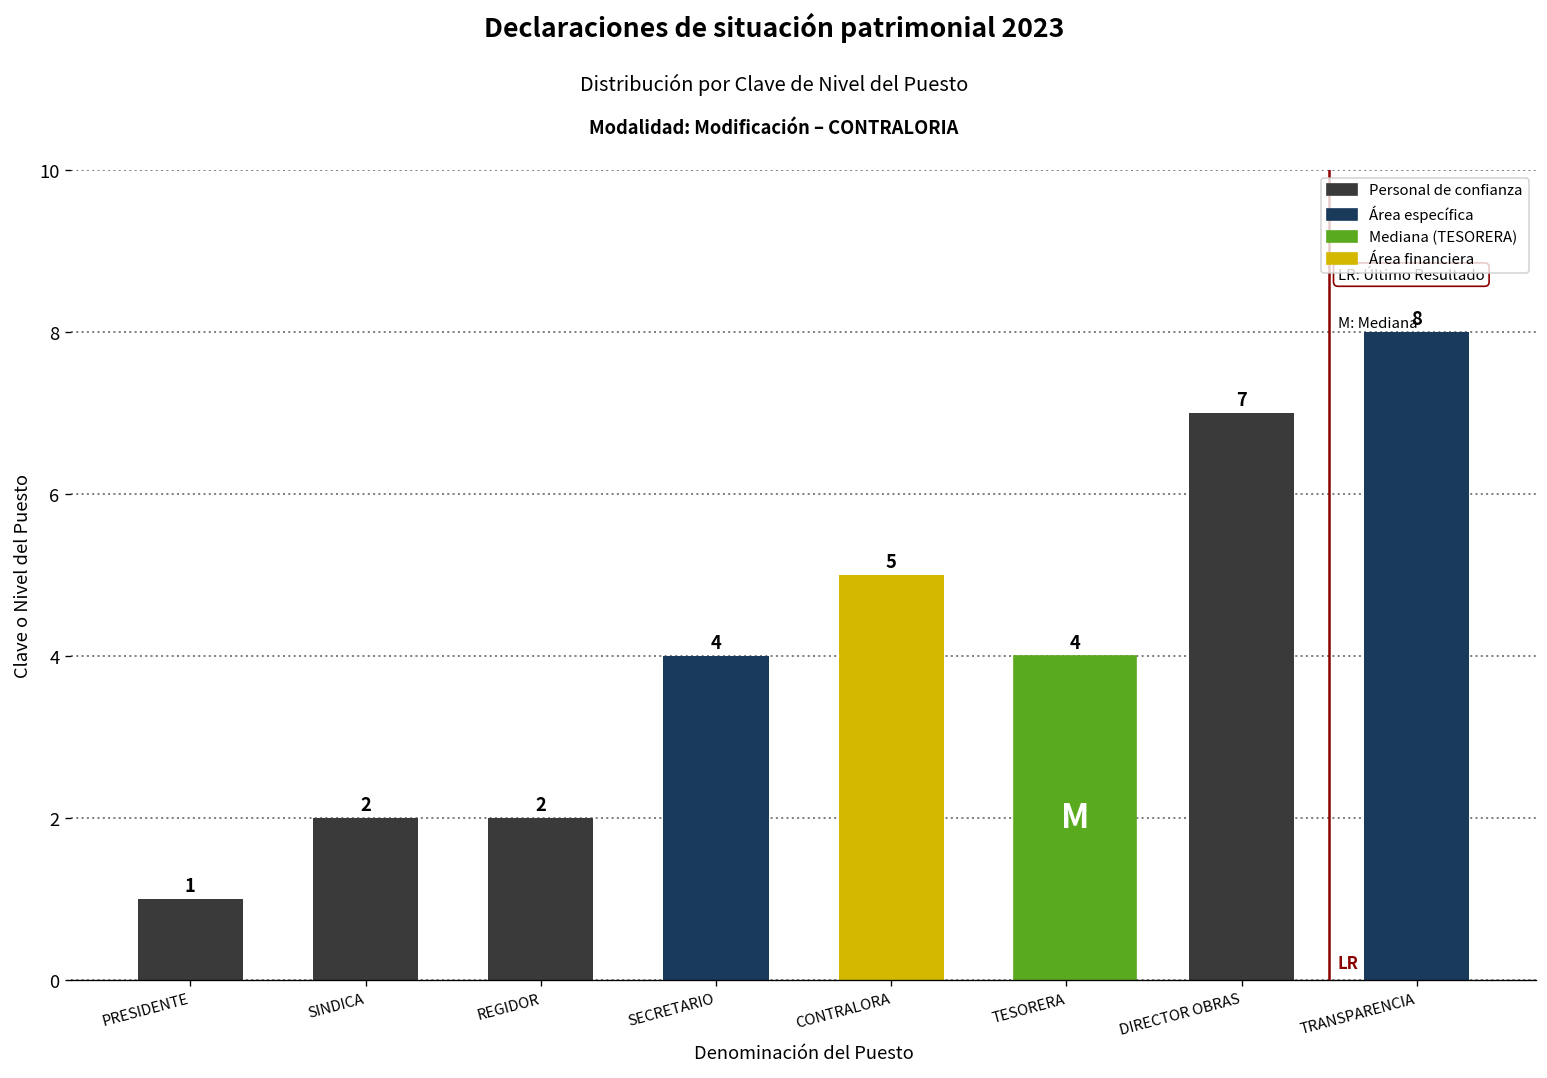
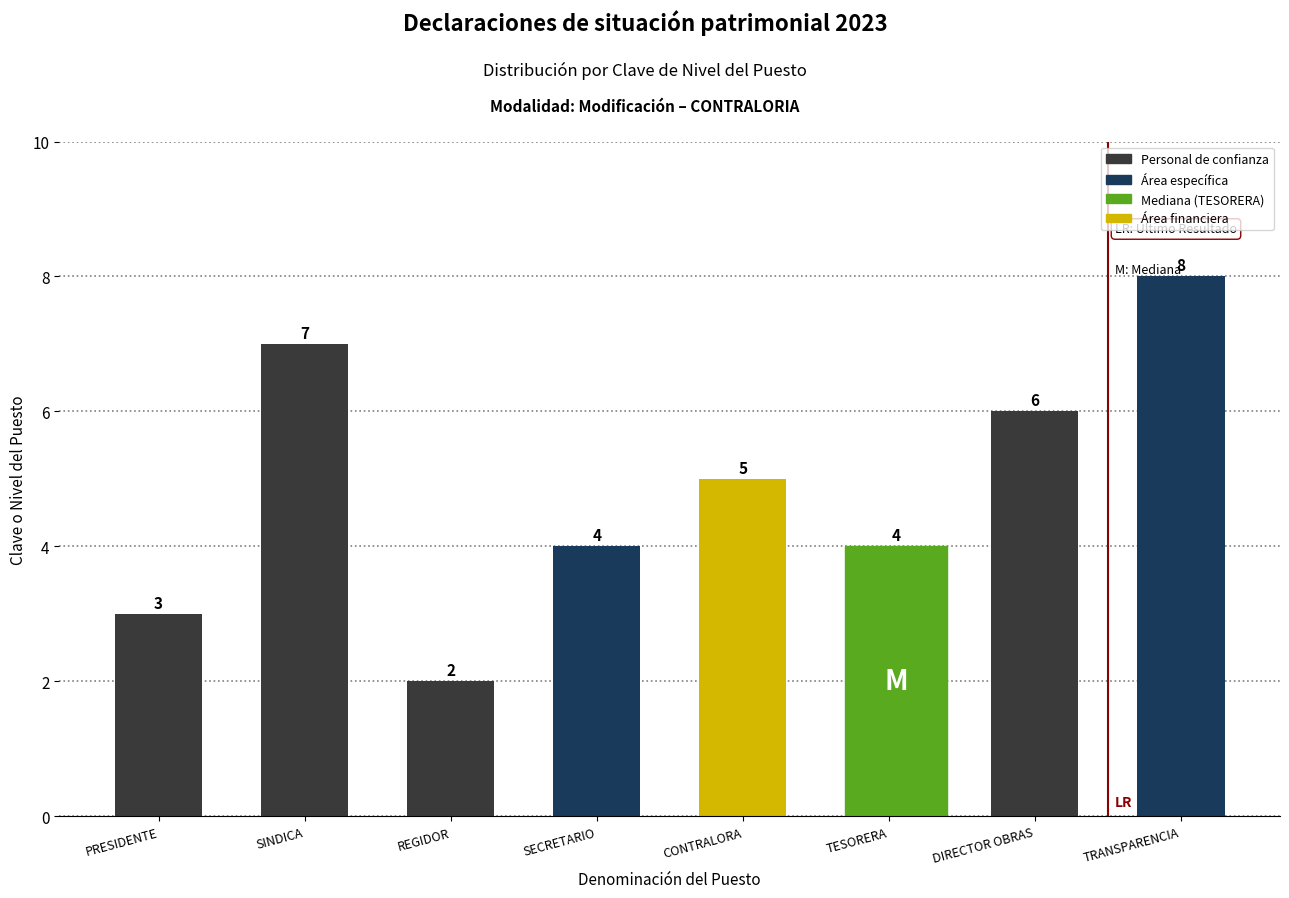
PRESIDENTE: 1 -> 3
SINDICA: 2 -> 7
DIRECTOR OBRAS: 7 -> 6
